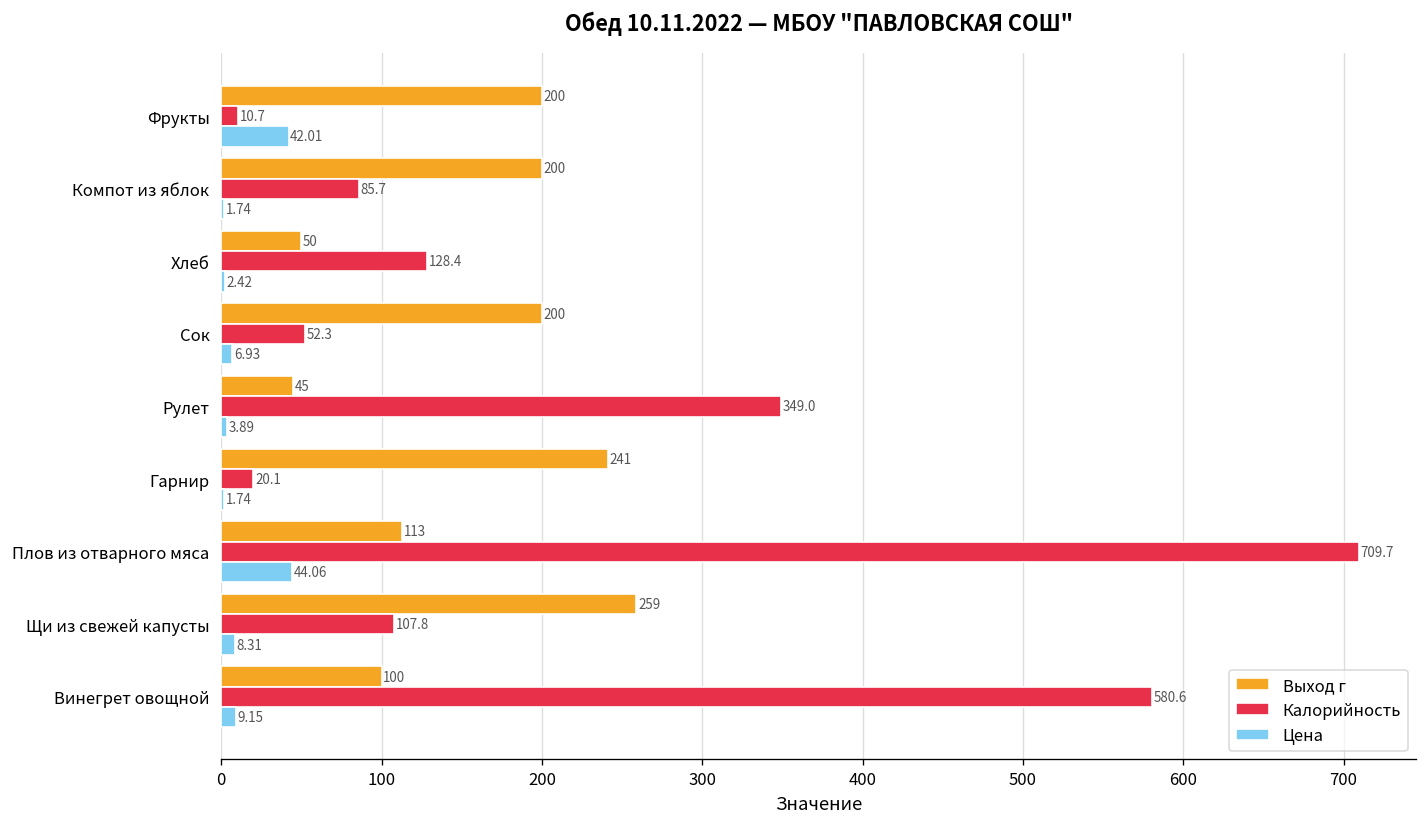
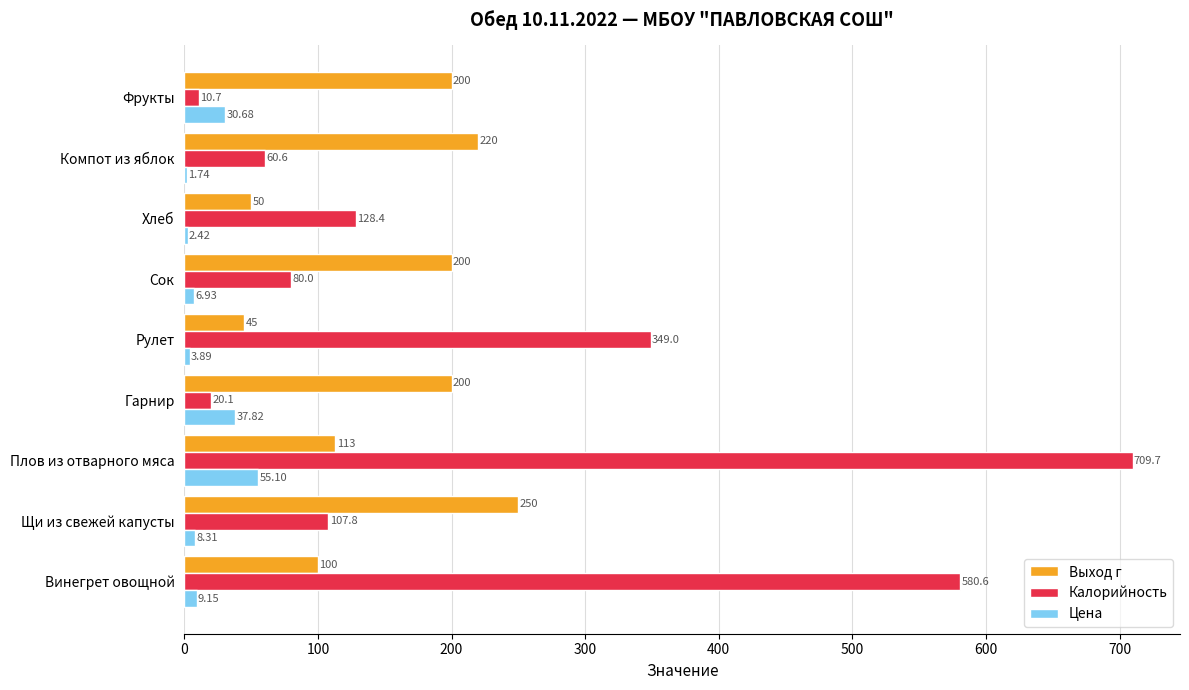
Цена, Фрукты: 42.01 -> 30.68
Выход г, Компот из яблок: 200 -> 220
Калорийность, Компот из яблок: 85.7 -> 60.6
Калорийность, Сок: 52.3 -> 80.0
Выход г, Гарнир: 241 -> 200
Цена, Гарнир: 1.74 -> 37.82
Цена, Плов из отварного мяса: 44.06 -> 55.10
Выход г, Щи из свежей капусты: 259 -> 250
